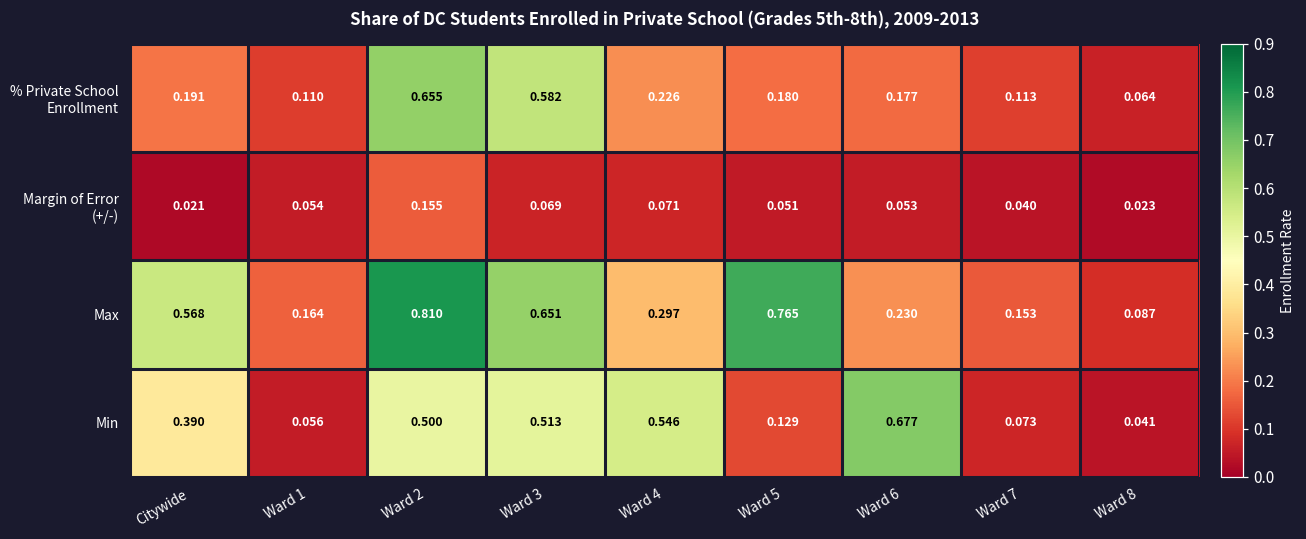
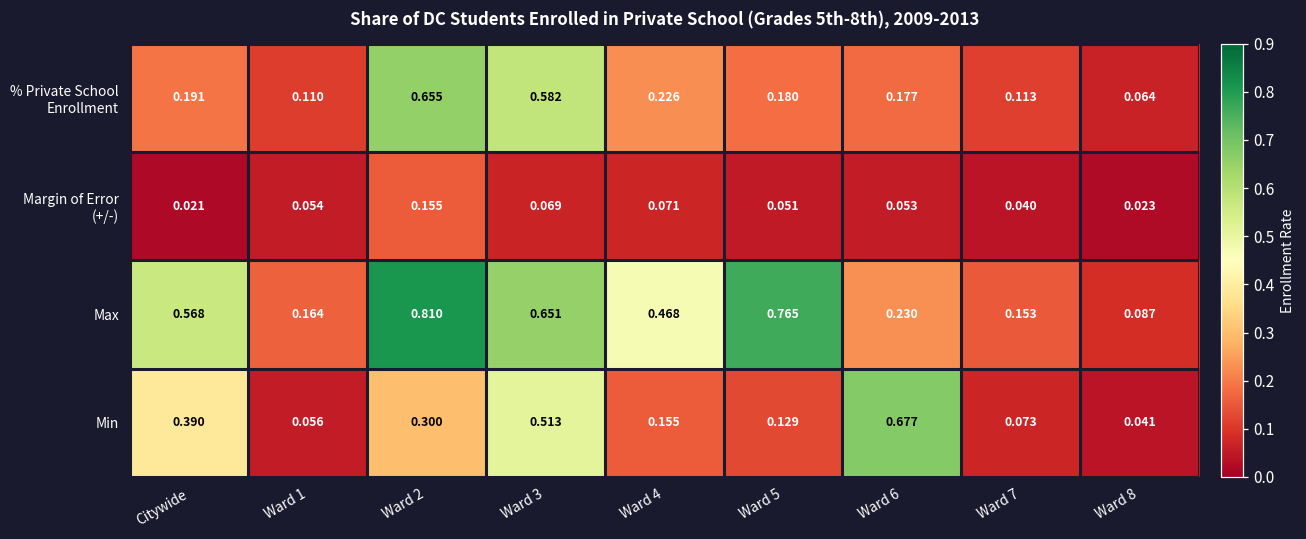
Max, Ward 4: 0.297 -> 0.468
Min, Ward 2: 0.500 -> 0.300
Min, Ward 4: 0.546 -> 0.155
